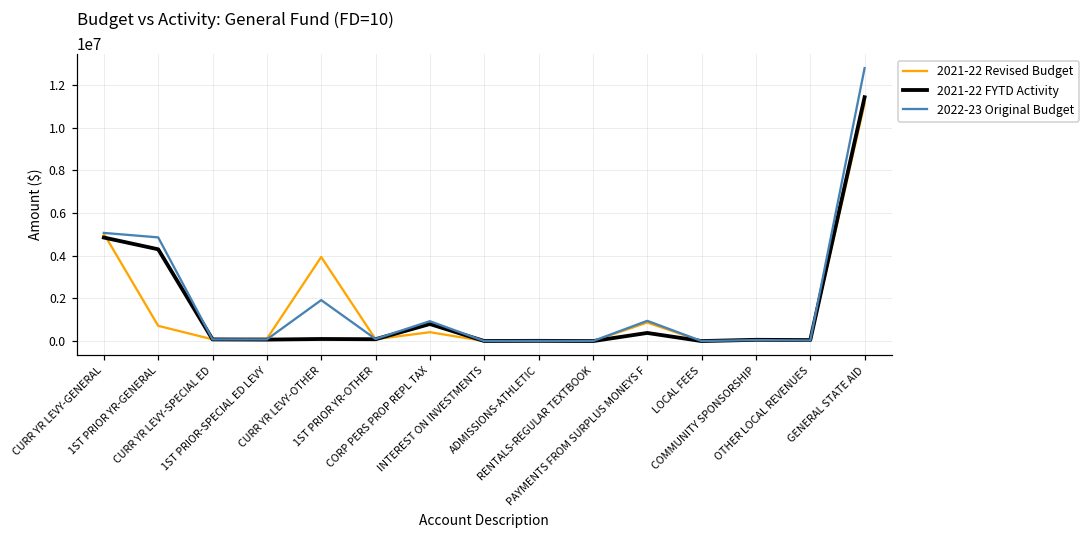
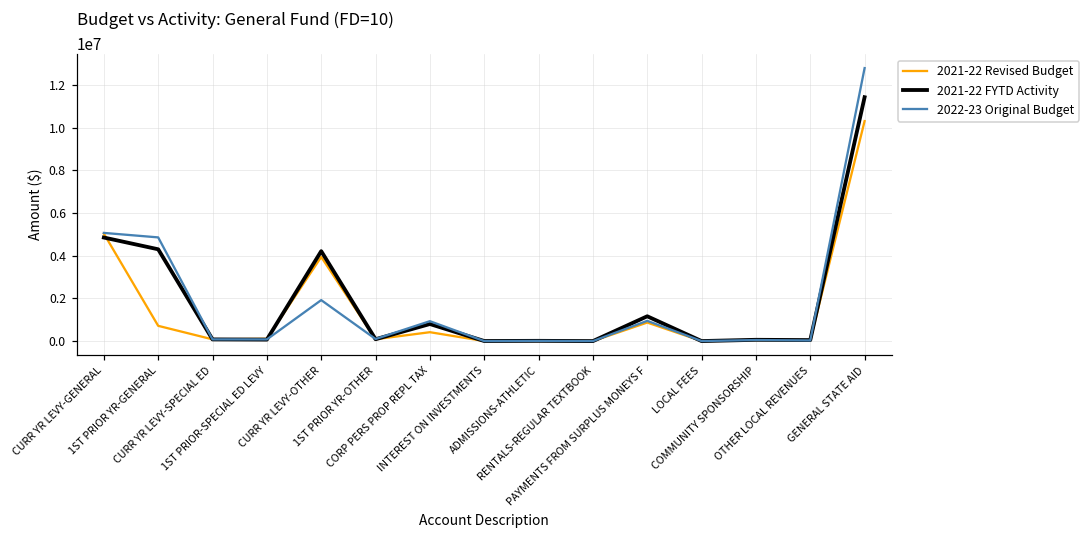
2021-22 FYTD Activity, CURR YR LEVY-OTHER: 100000 -> 4200000
2021-22 FYTD Activity, PAYMENTS FROM SURPLUS MONEYS F: 400000 -> 1200000
2021-22 Revised Budget, GENERAL STATE AID: 11100000 -> 10300000
